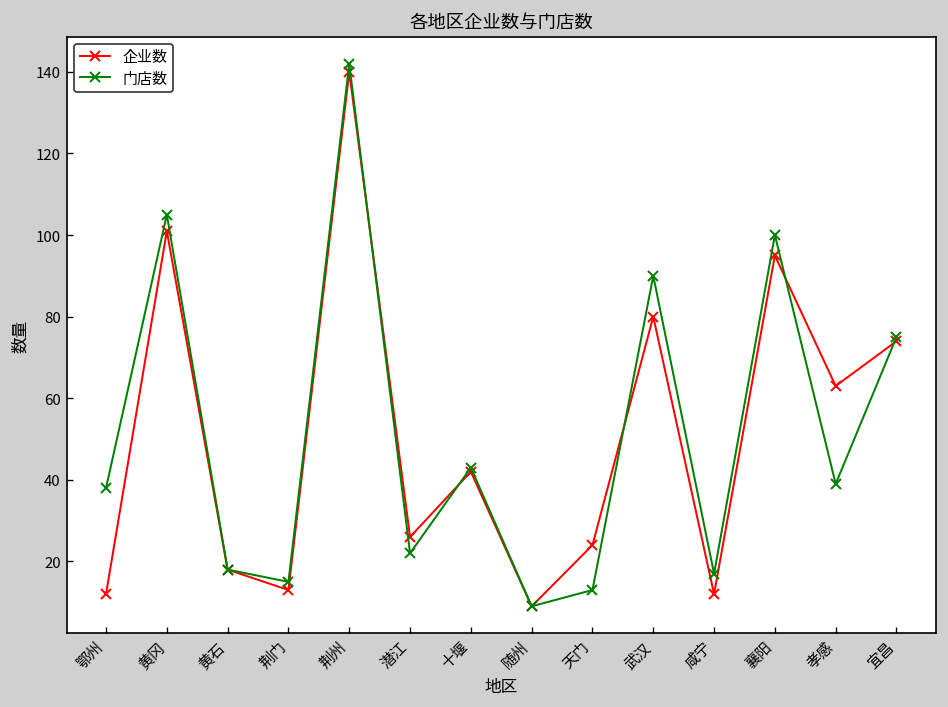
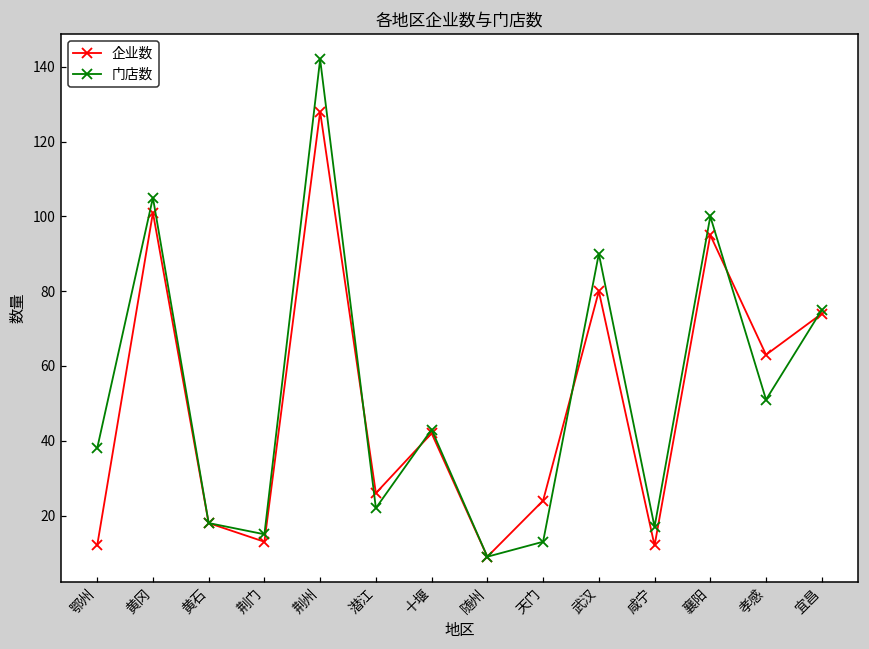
企业数, 荆州: 140 -> 128
门店数, 孝感: 39 -> 51
